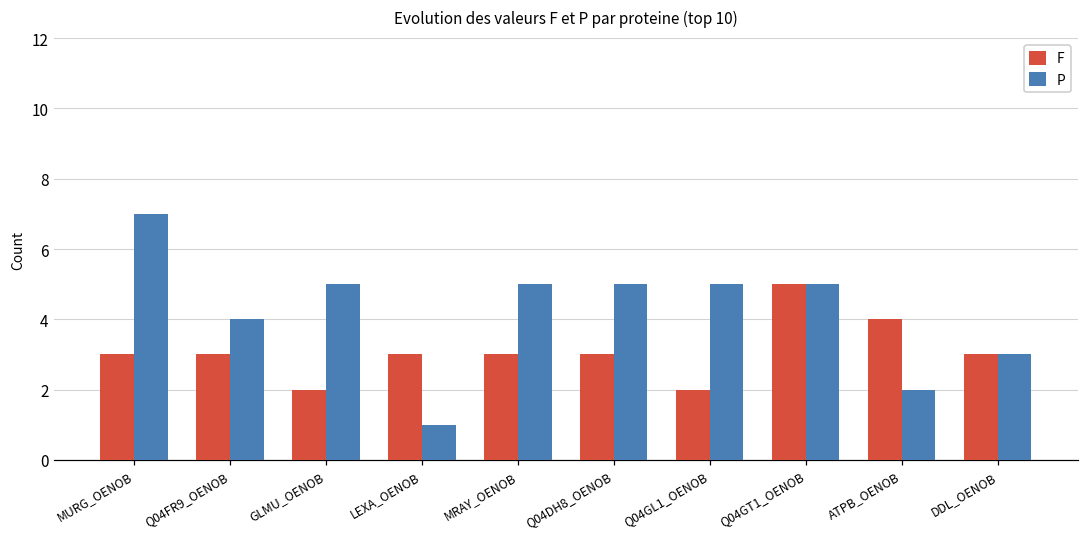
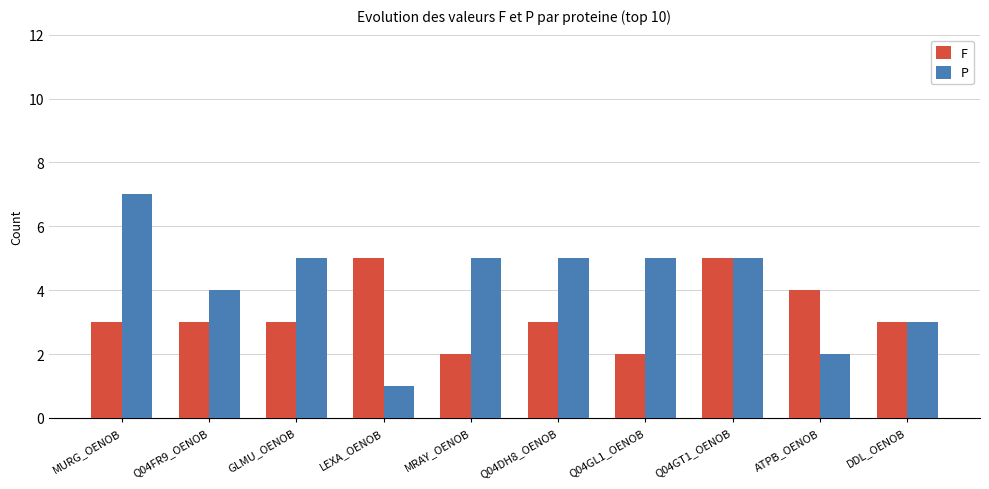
F, GLMU_OENOB: 2 -> 3
F, LEXA_OENOB: 3 -> 5
F, MRAY_OENOB: 3 -> 2
